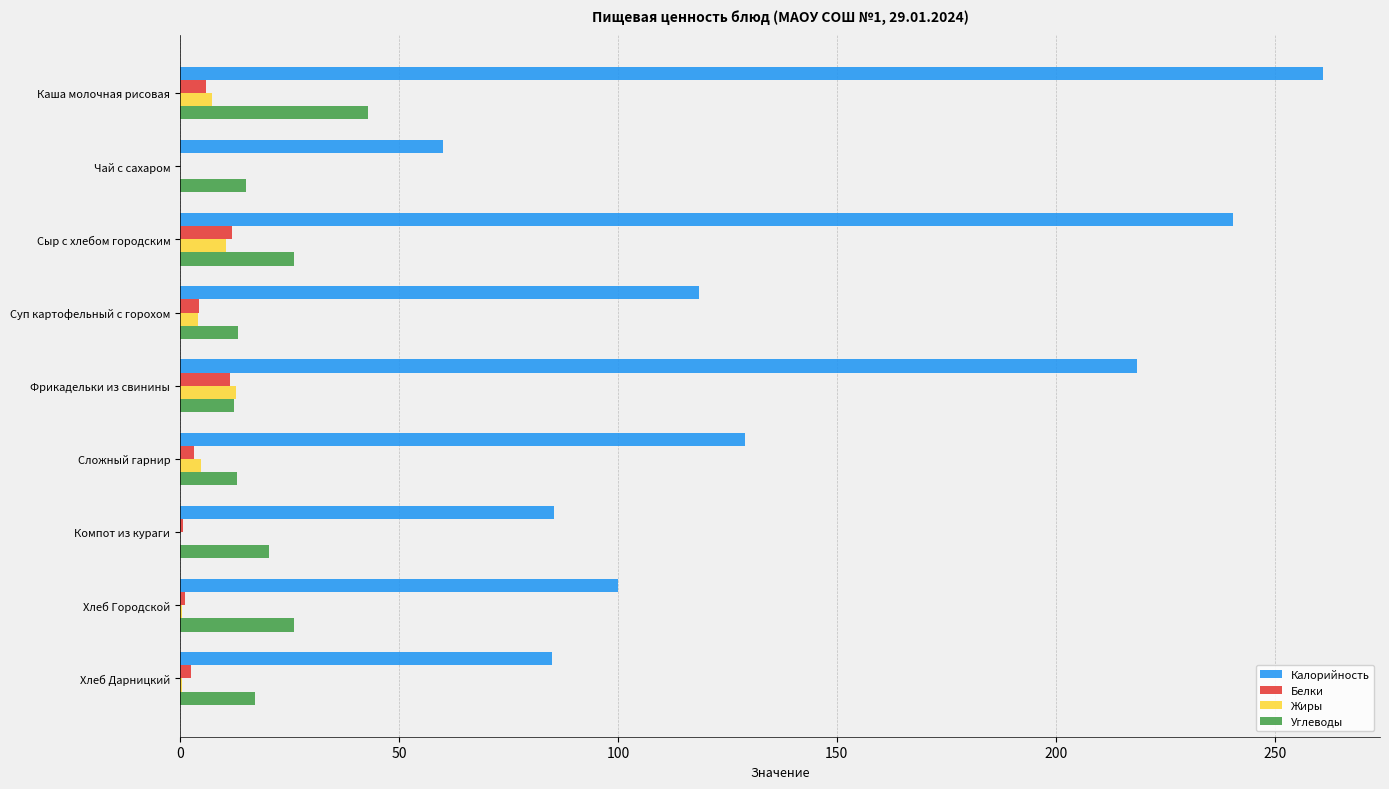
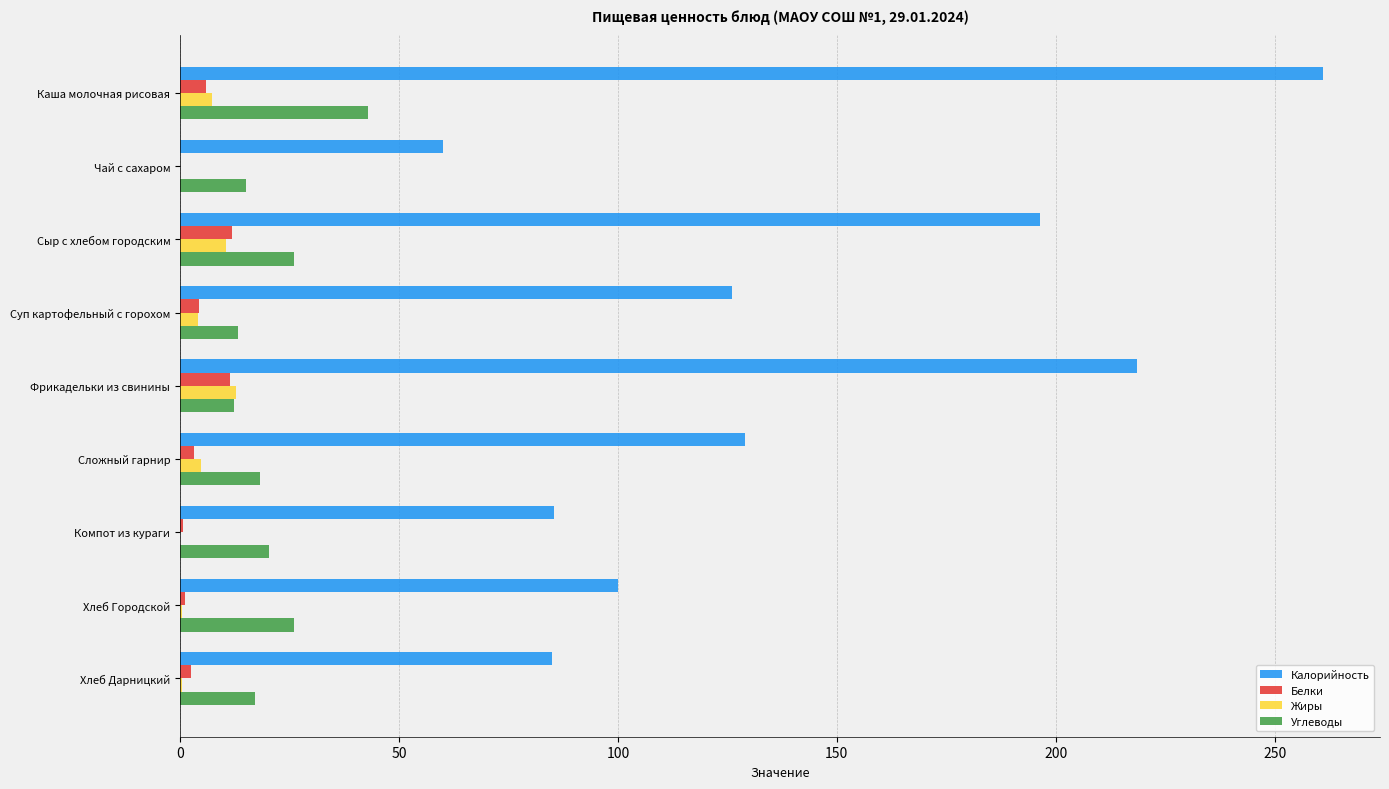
Калорийность, Сыр с хлебом городским: 241 -> 196
Калорийность, Суп картофельный с горохом: 119 -> 126
Углеводы, Сложный гарнир: 13 -> 18
